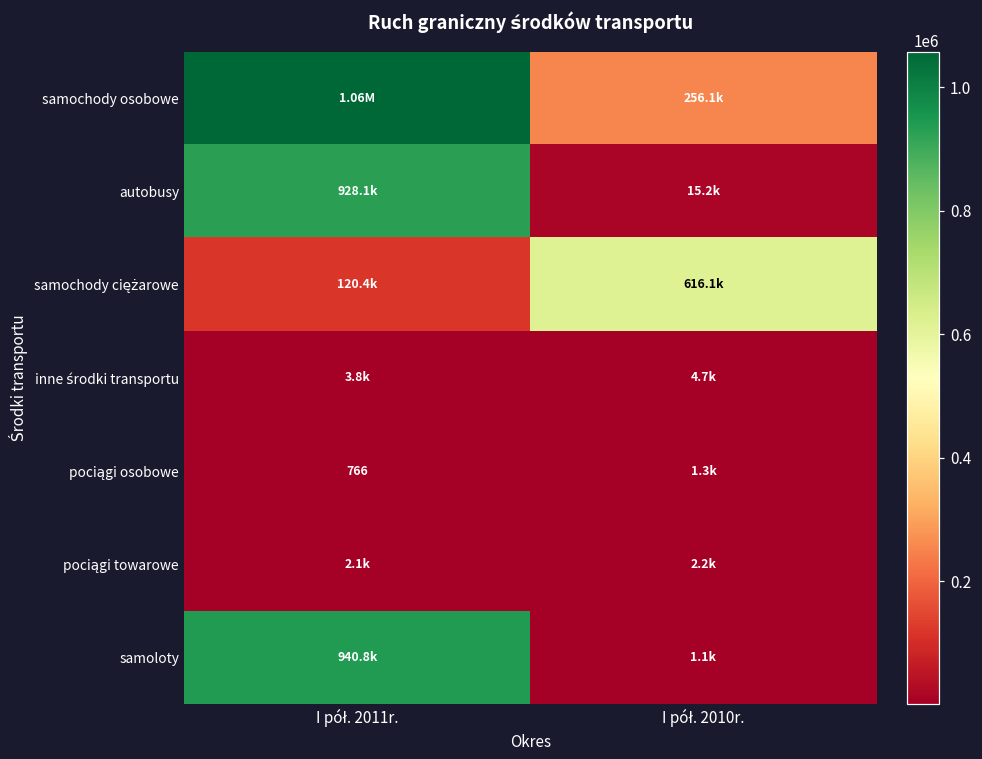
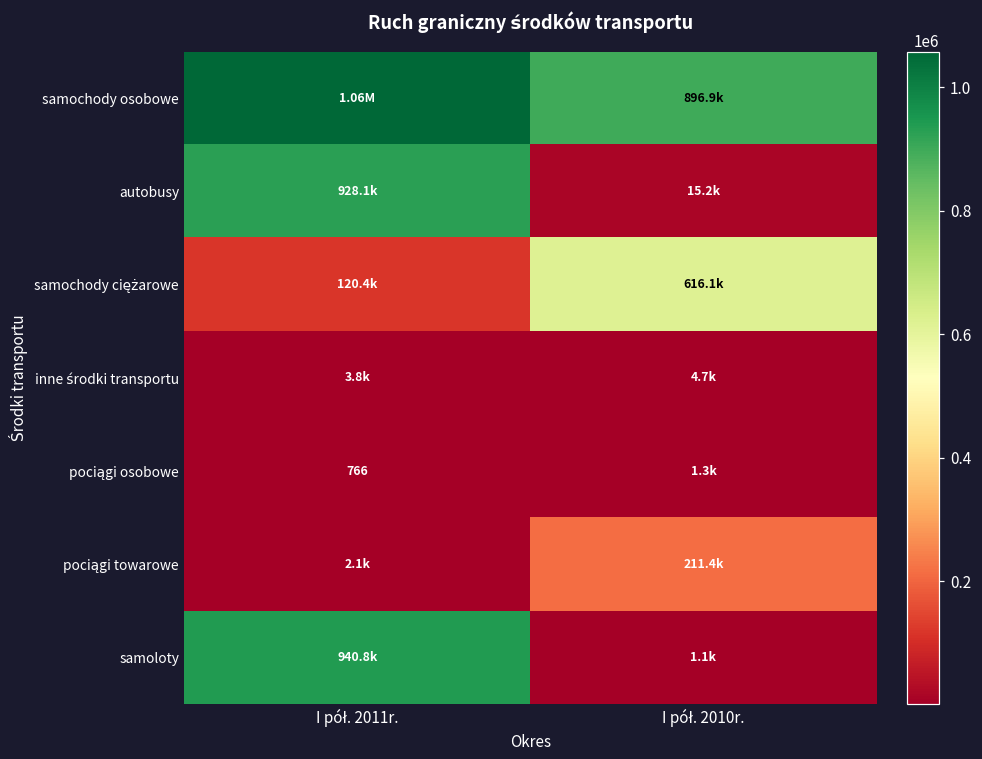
samochody osobowe, I pół. 2010r.: 256.1k -> 896.9k
pociągi towarowe, I pół. 2010r.: 2.2k -> 211.4k
